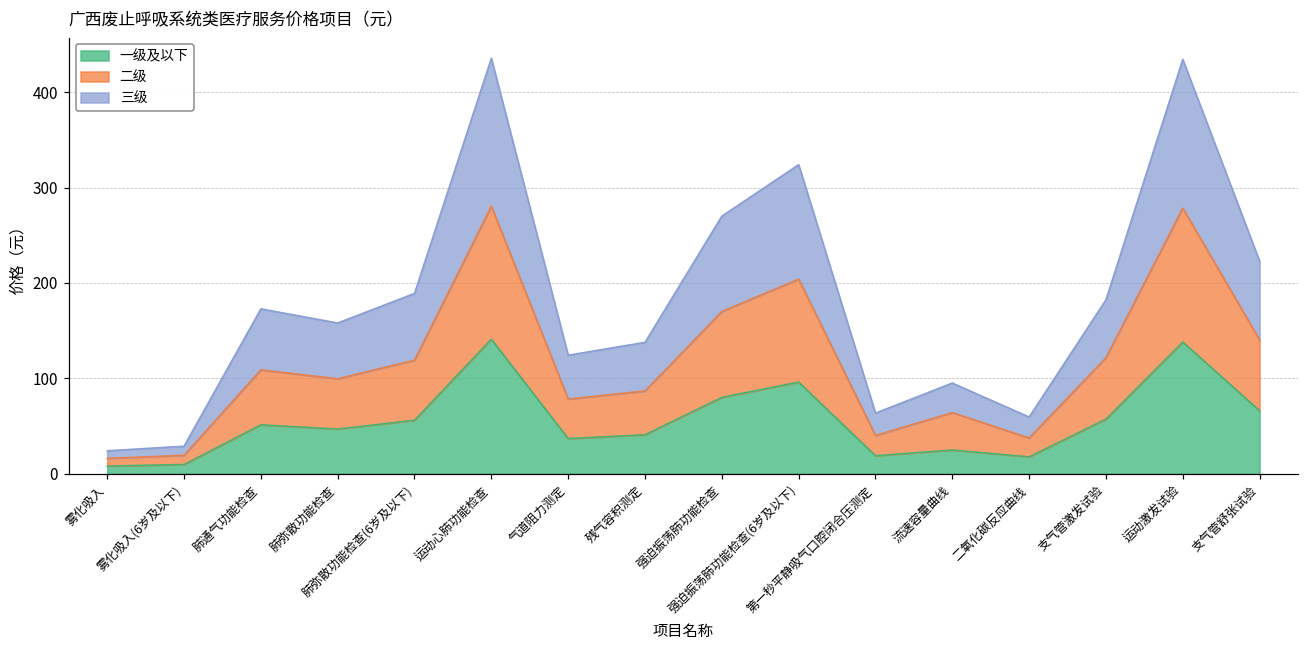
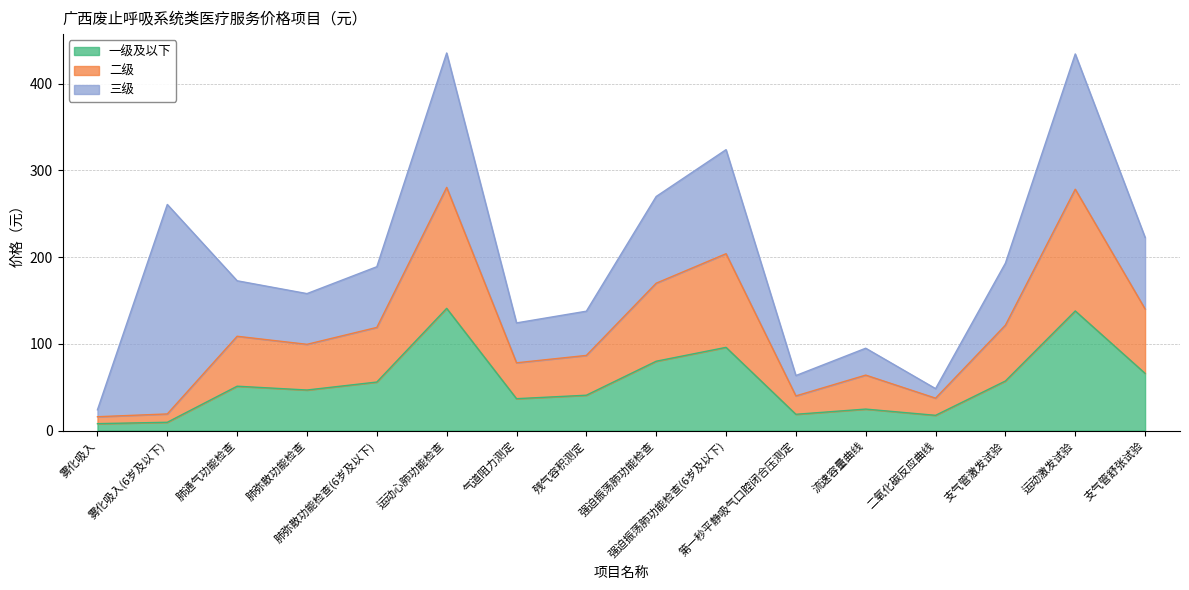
三级, 雾化吸入(6岁及以下): 10 -> 240
三级, 二氧化碳反应曲线: 20 -> 10
三级, 支气管激发试验: 60 -> 70
